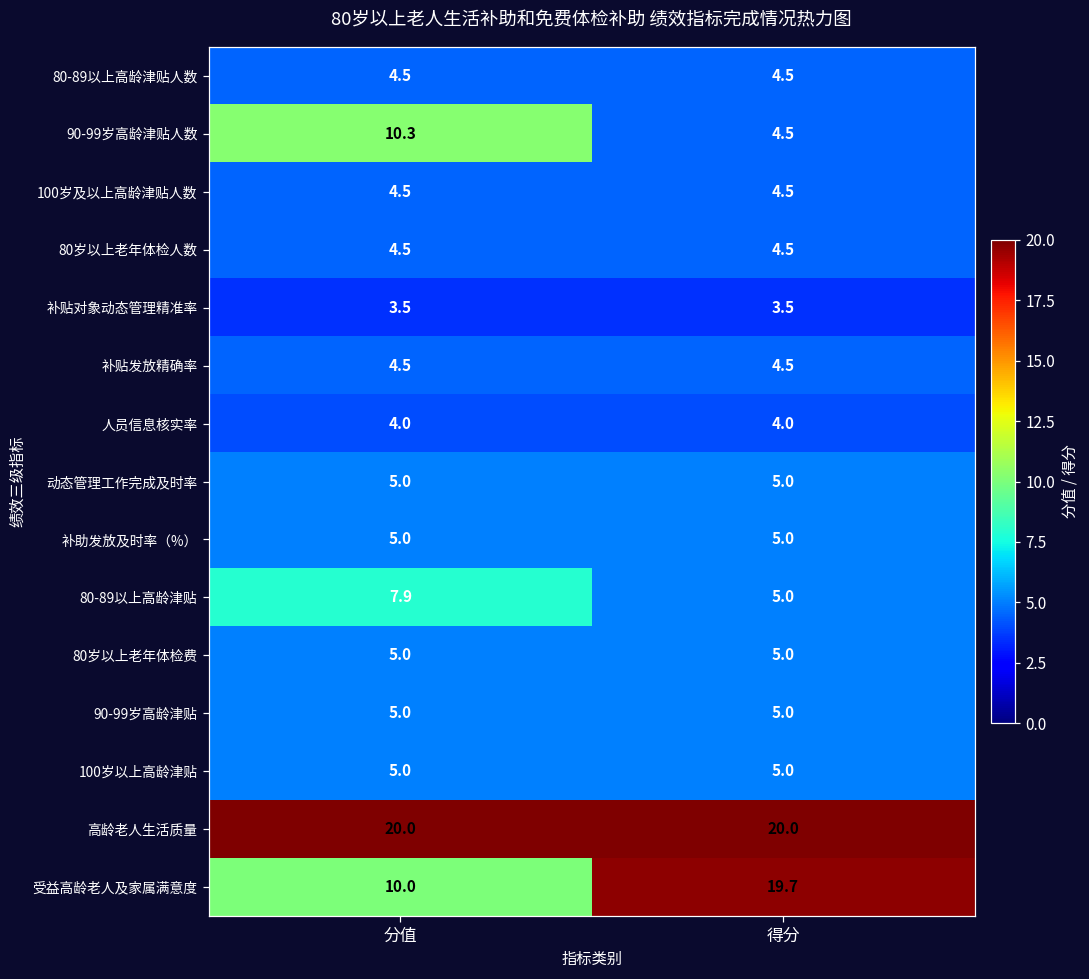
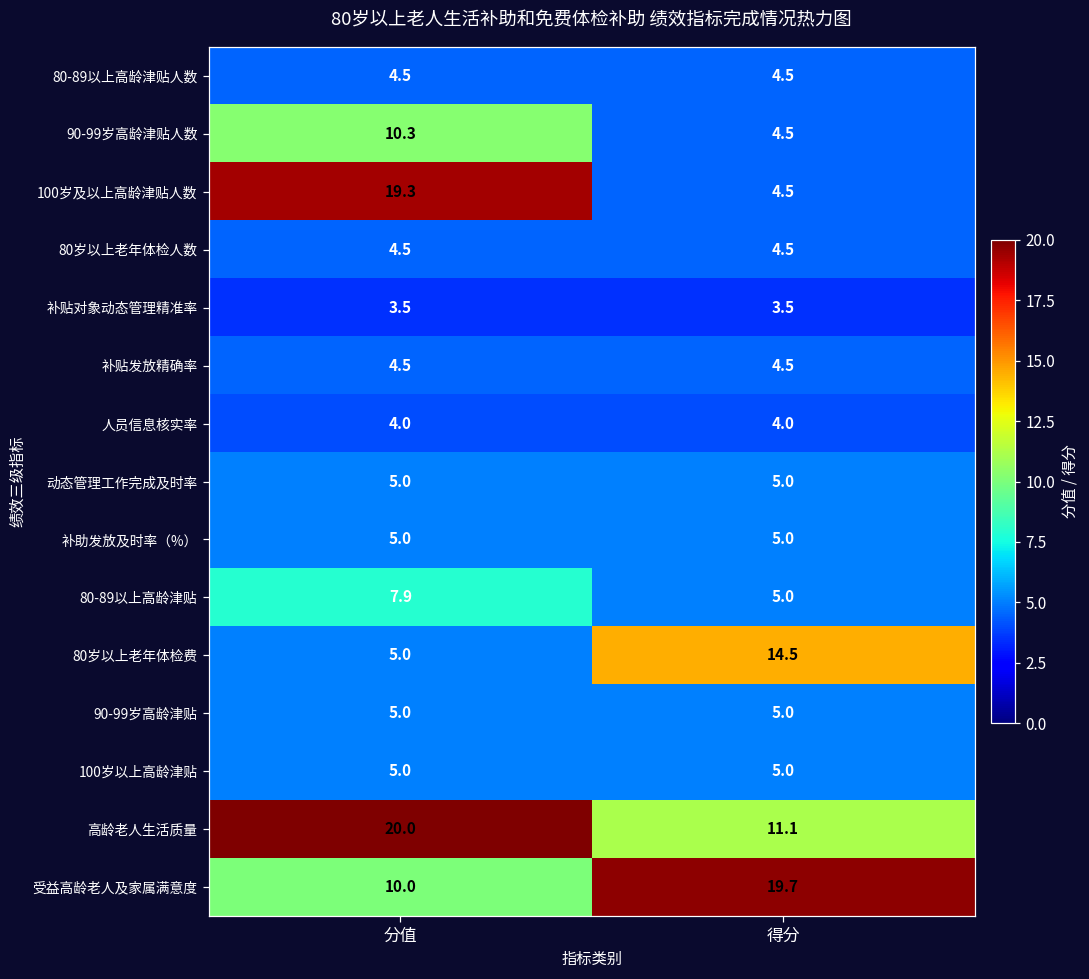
100岁及以上高龄津贴人数, 分值: 4.5 -> 19.3
80岁以上老年体检费, 得分: 5.0 -> 14.5
高龄老人生活质量, 得分: 20.0 -> 11.1
